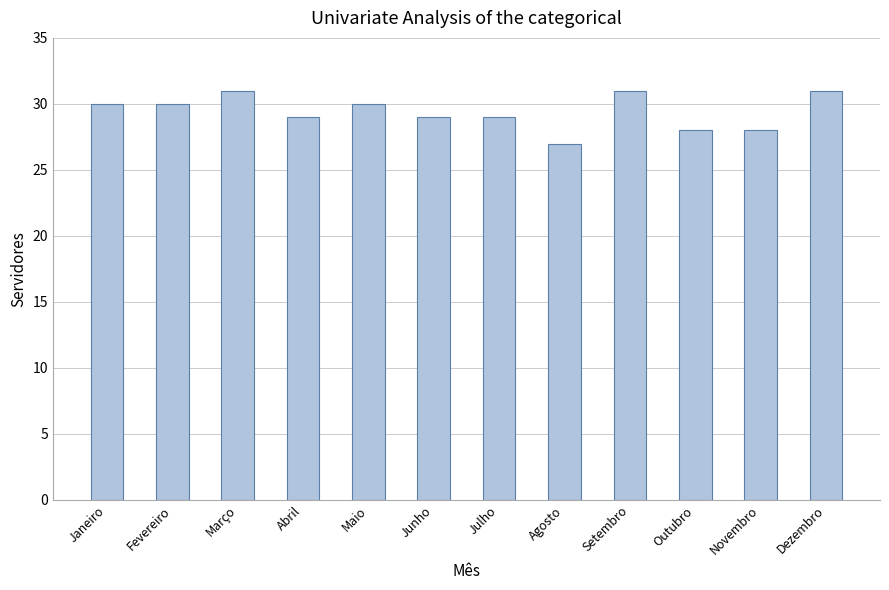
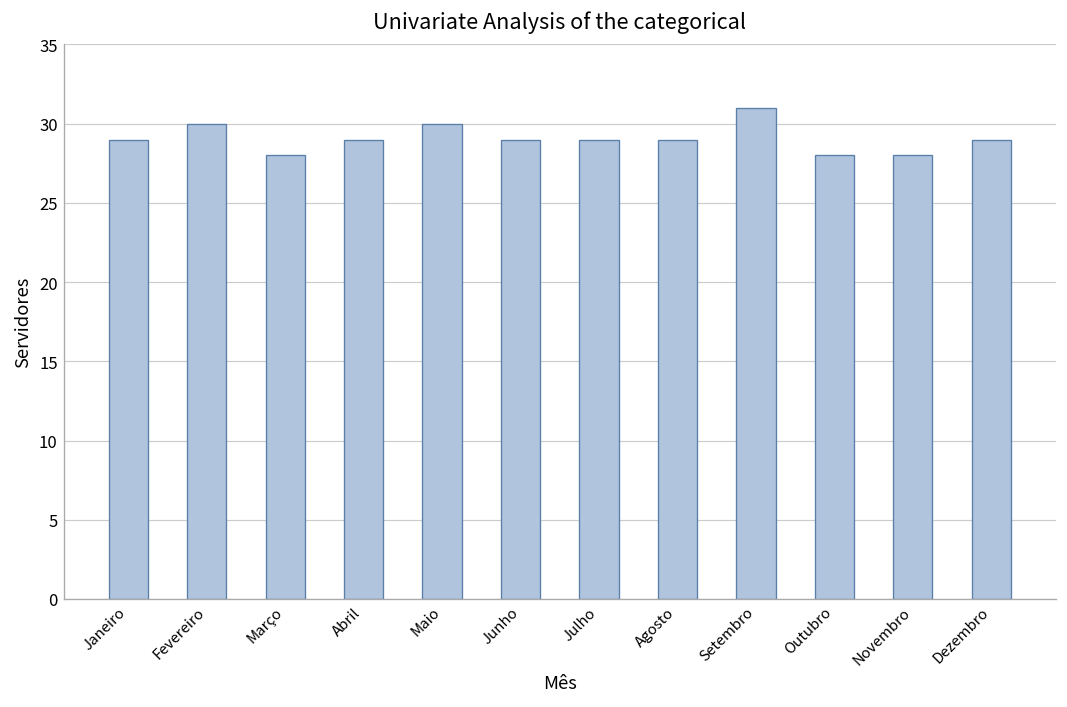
Janeiro: 30 -> 29
Março: 31 -> 28
Agosto: 27 -> 29
Dezembro: 31 -> 29
